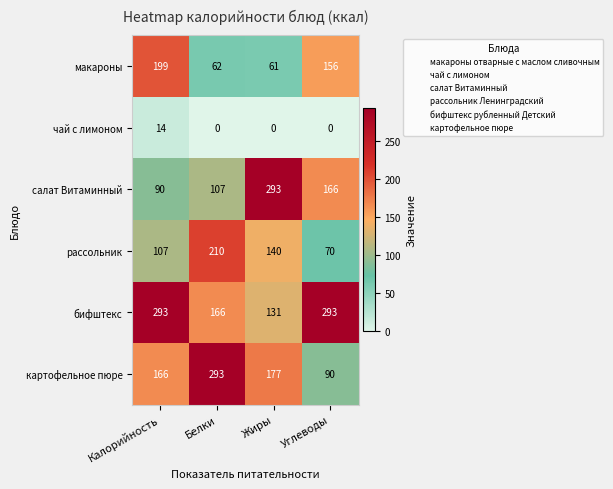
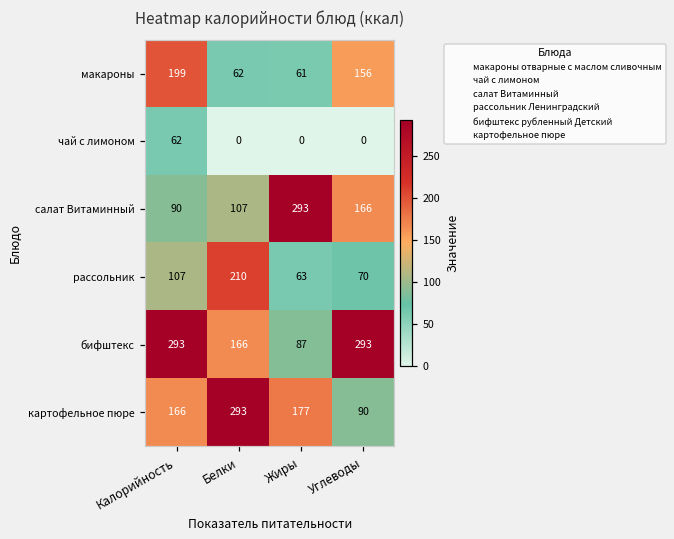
чай с лимоном, Калорийность: 14 -> 62
рассольник, Жиры: 140 -> 63
бифштекс, Жиры: 131 -> 87
